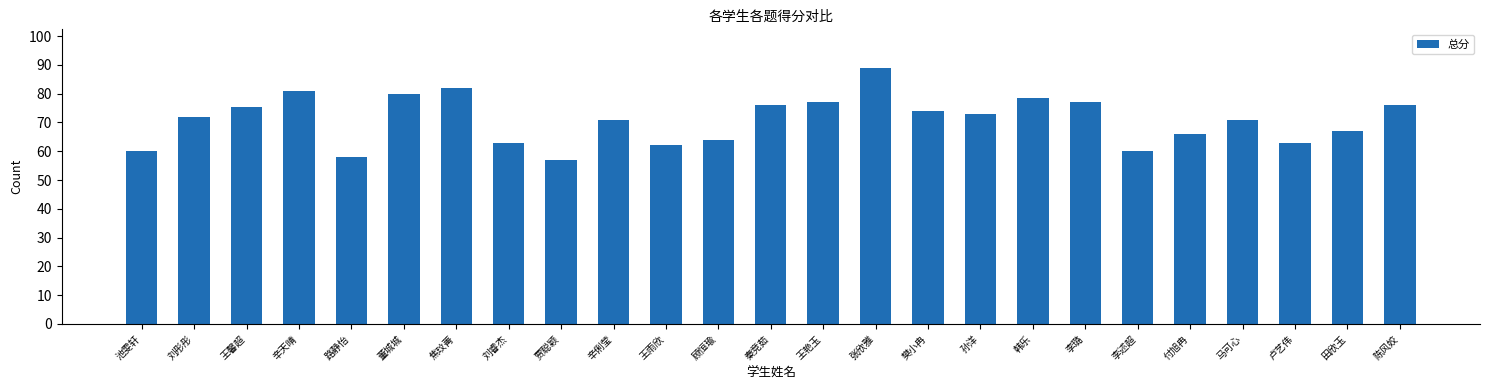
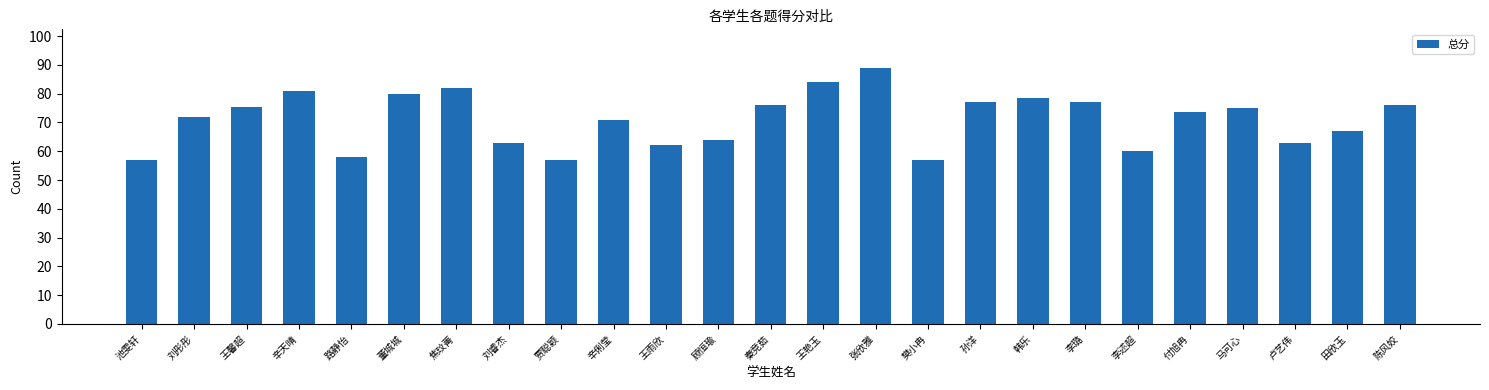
池雯轩: 60 -> 57
王艳玉: 77 -> 84
樊小冉: 74 -> 57
孙洋: 73 -> 77
付旭冉: 66 -> 74
马可心: 71 -> 75
